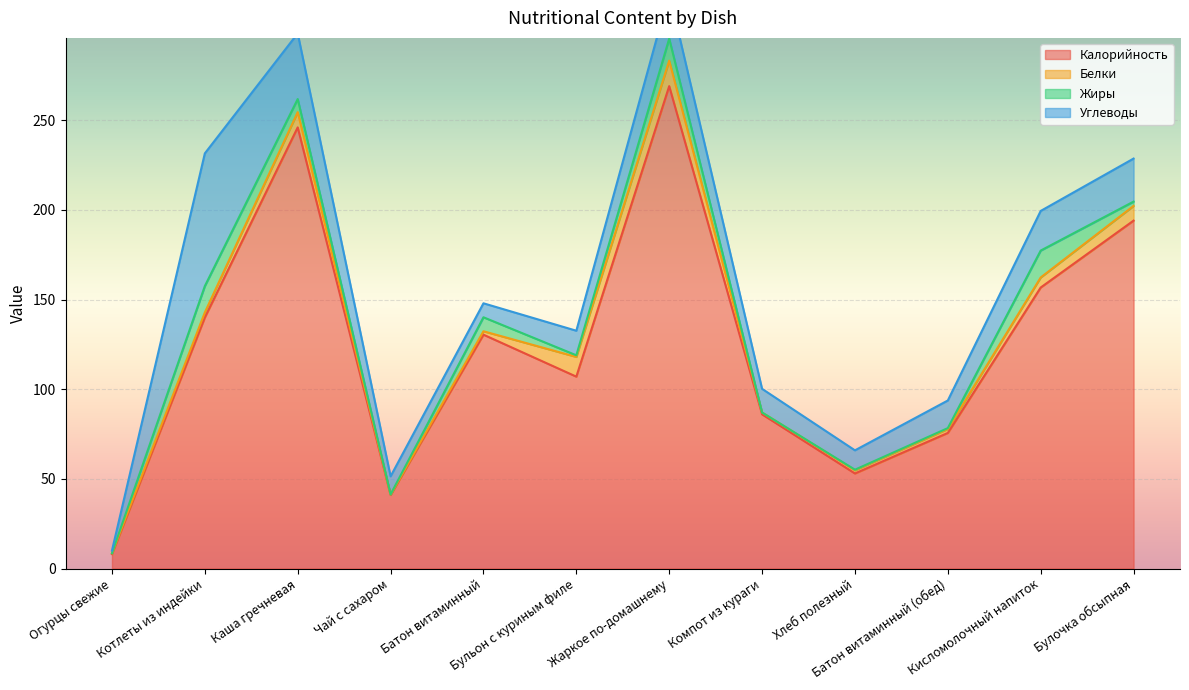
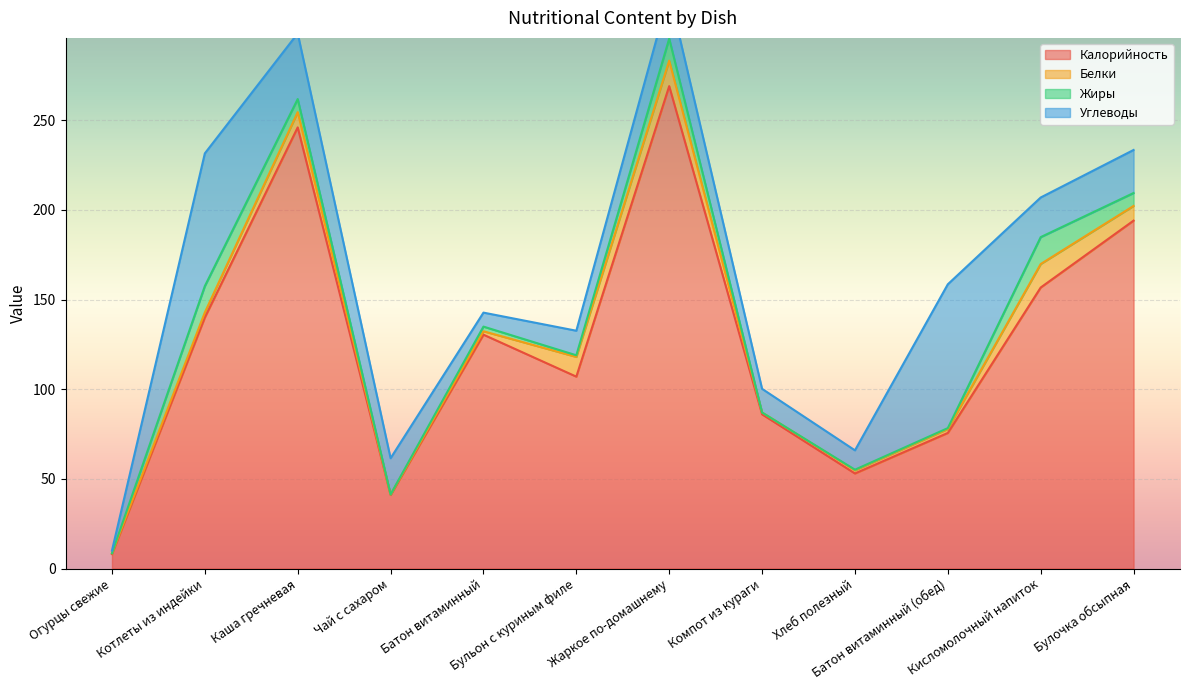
Углеводы, Чай с сахаром: 10 -> 20
Жиры, Батон витаминный: 8 -> 3
Углеводы, Батон витаминный (обед): 15 -> 80
Белки, Кисломолочный напиток: 6 -> 13
Жиры, Булочка обсыпная: 2 -> 7
